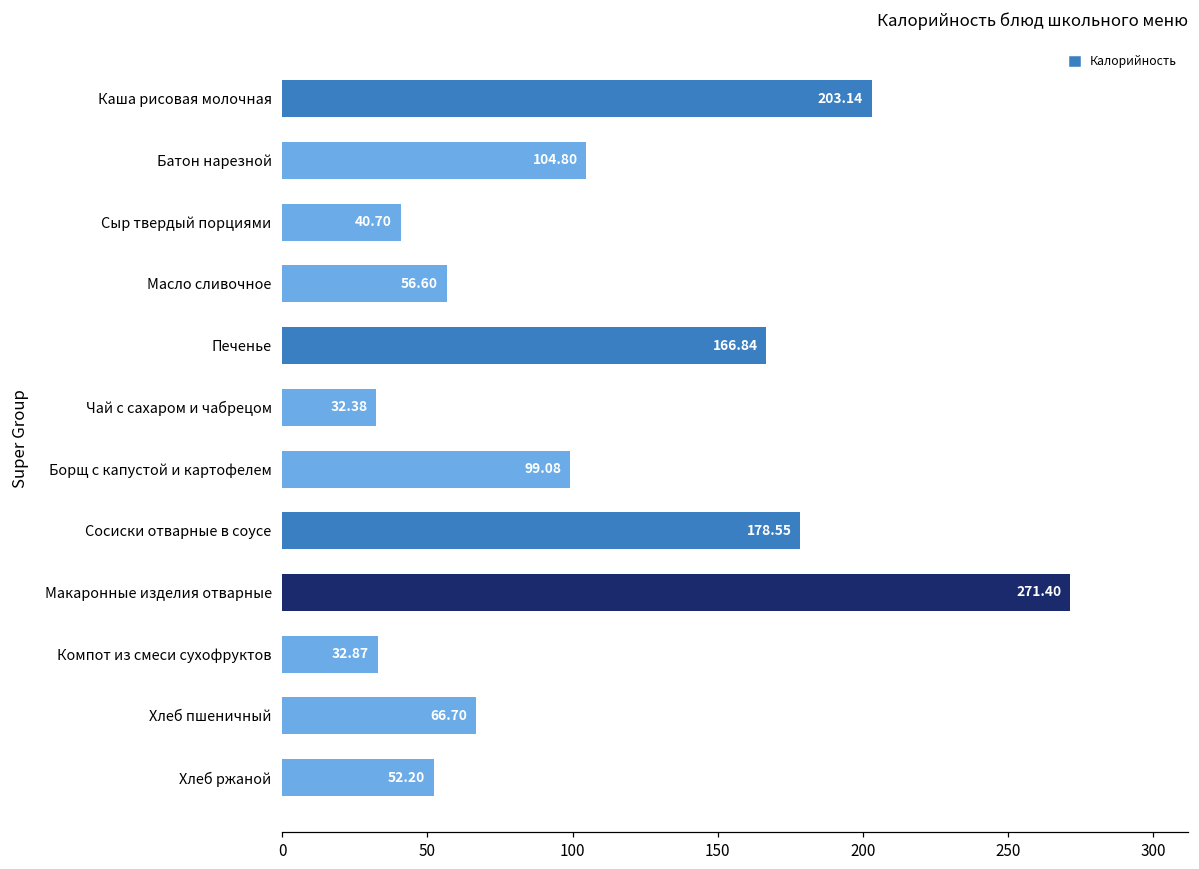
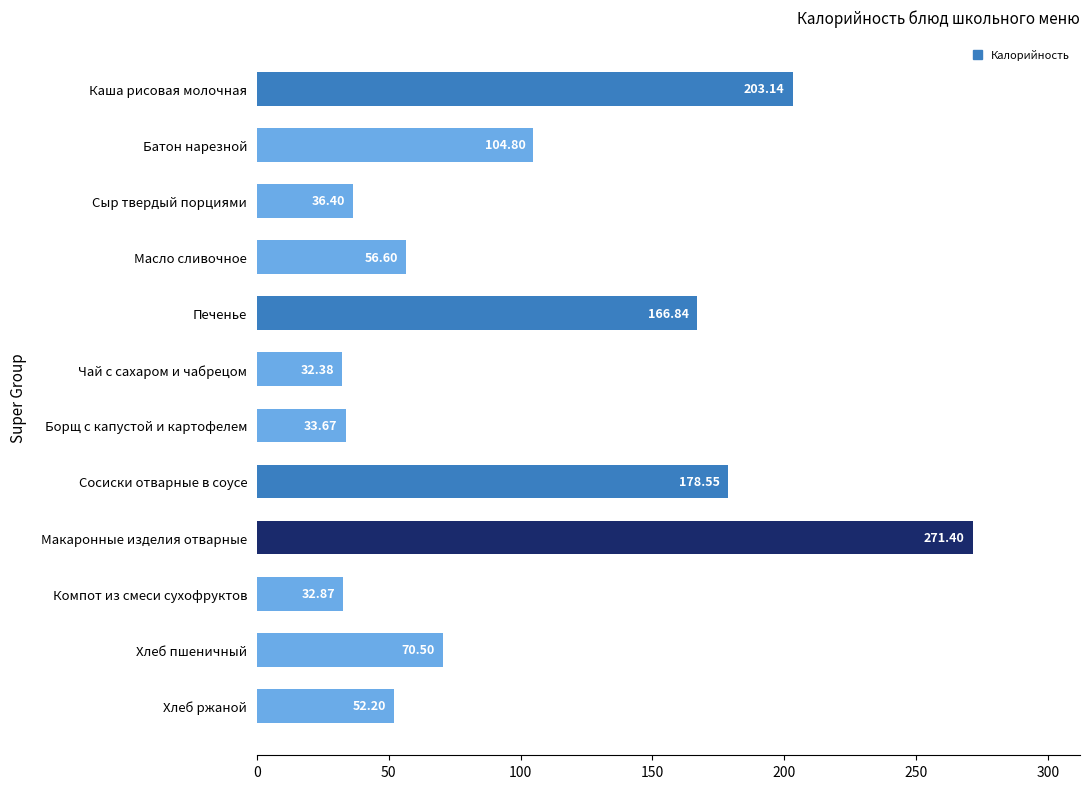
Сыр твердый порциями: 40.70 -> 36.40
Борщ с капустой и картофелем: 99.08 -> 33.67
Хлеб пшеничный: 66.70 -> 70.50
